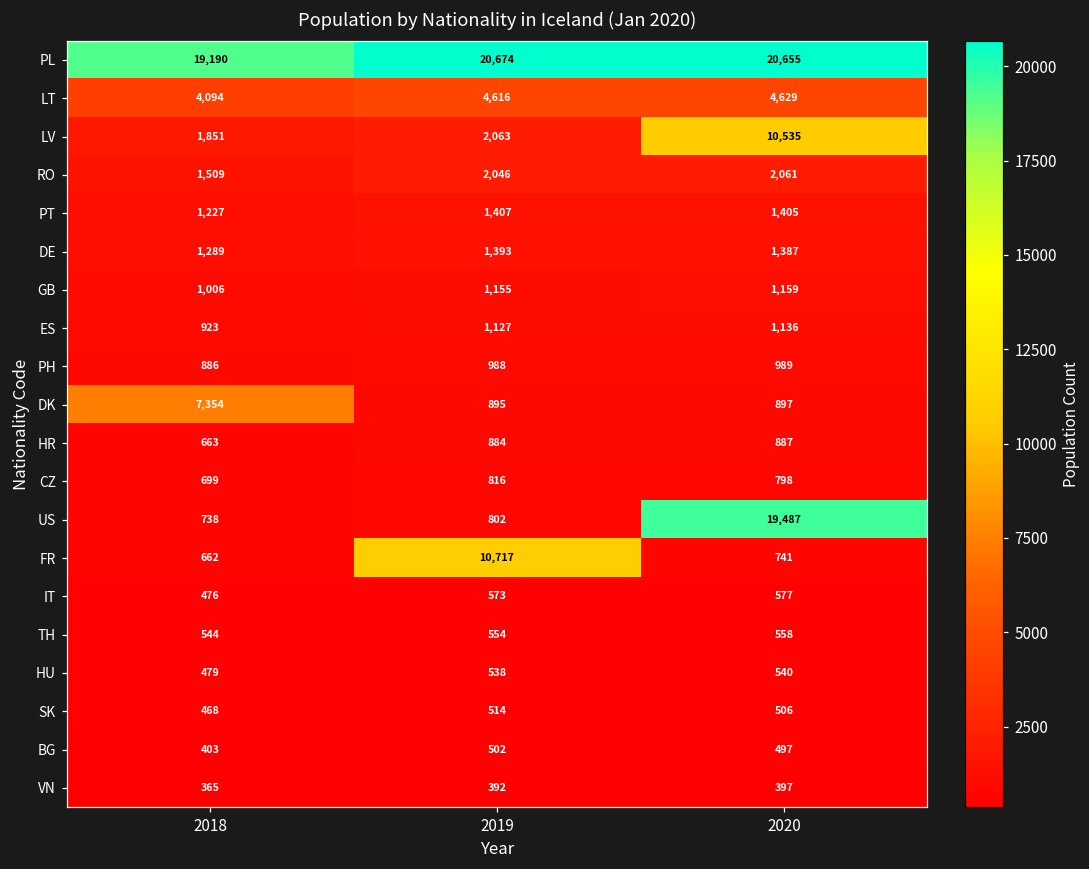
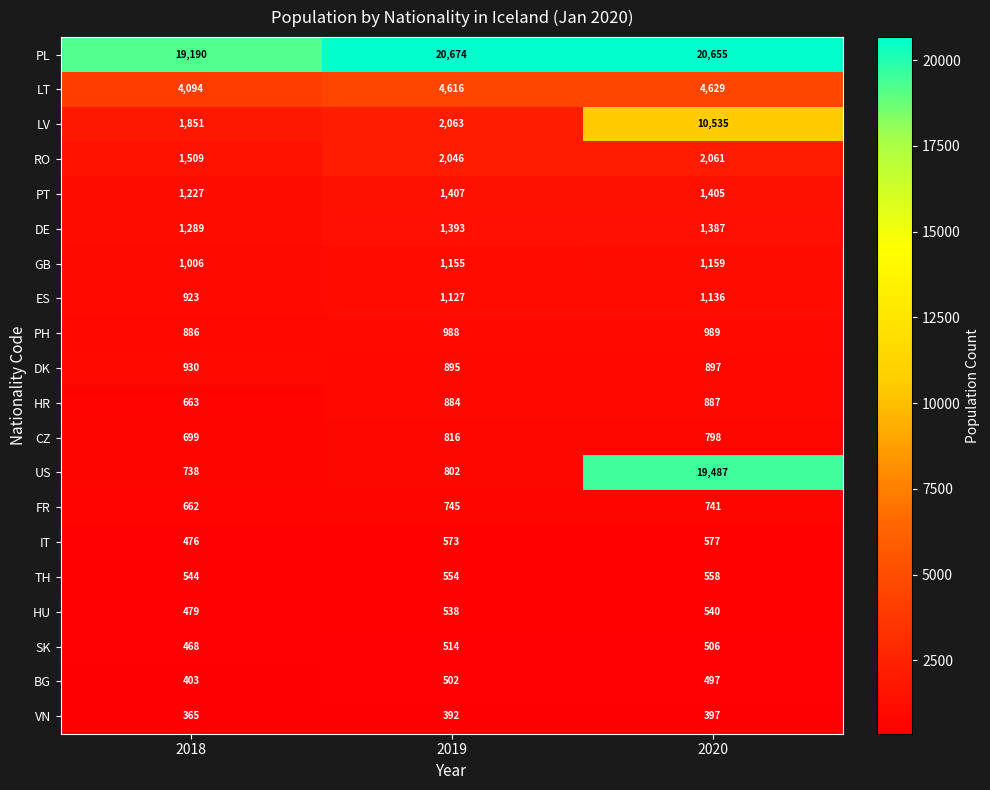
DK, 2018: 7,354 -> 930
FR, 2019: 10,717 -> 745
